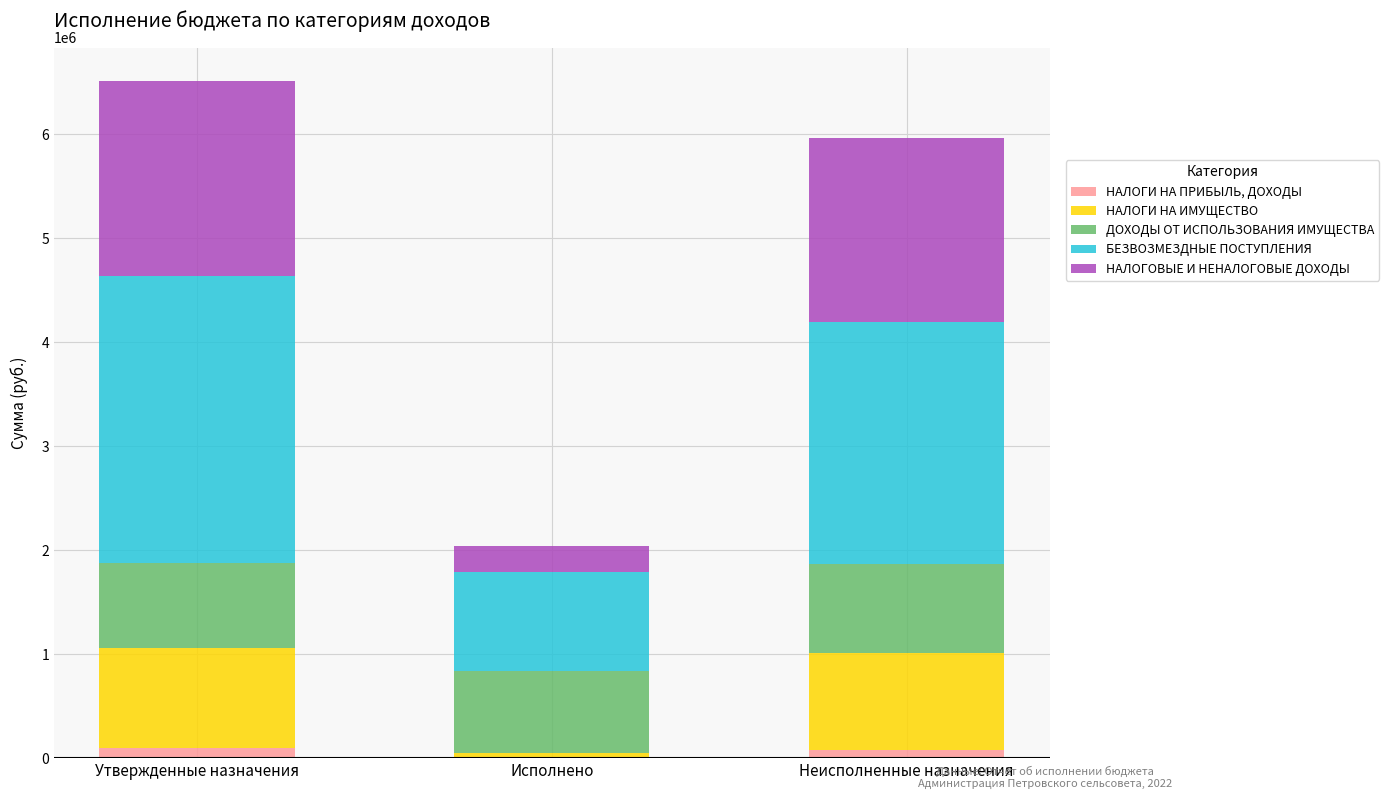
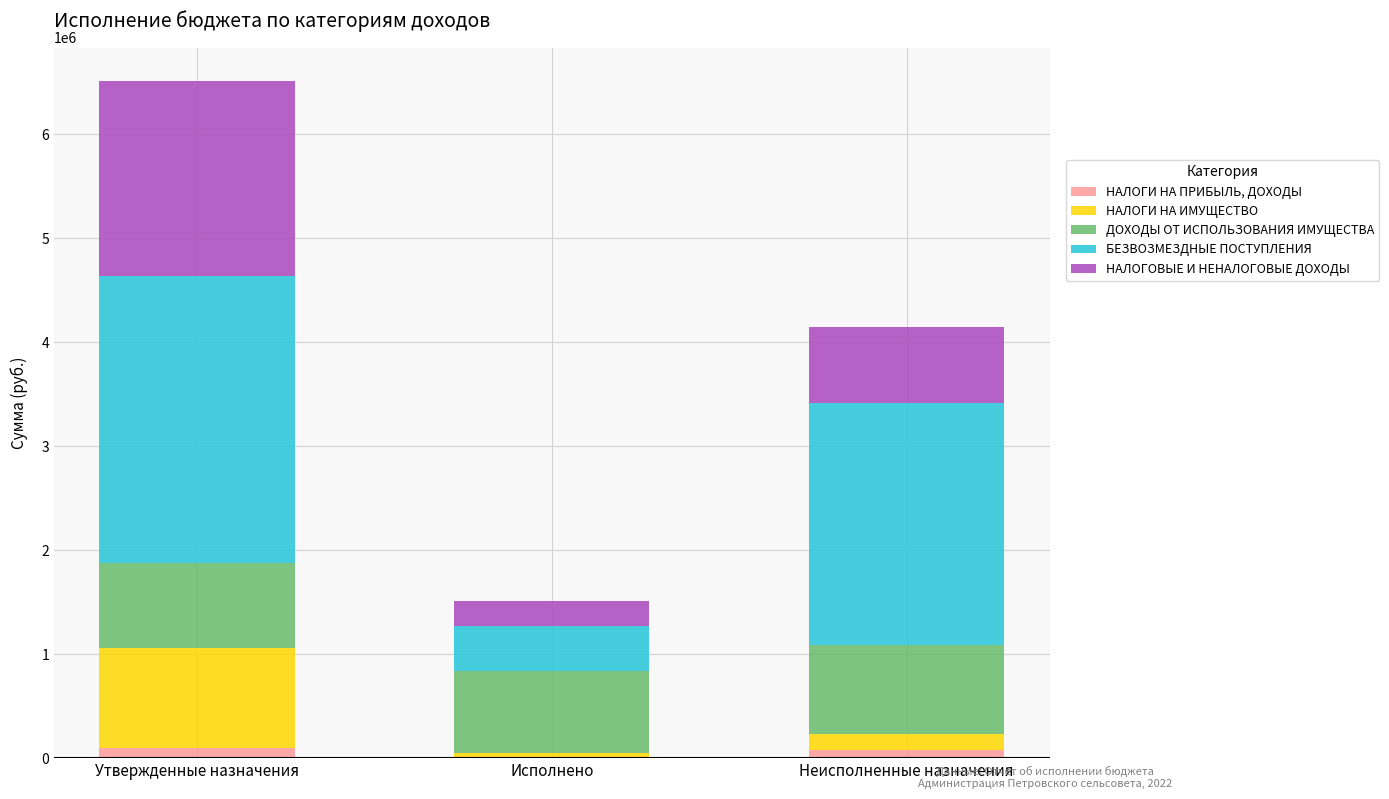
БЕЗВОЗМЕЗДНЫЕ ПОСТУПЛЕНИЯ, Исполнено: 960000 -> 440000
НАЛОГИ НА ИМУЩЕСТВО, Неисполненные назначения: 930000 -> 150000
НАЛОГОВЫЕ И НЕНАЛОГОВЫЕ ДОХОДЫ, Неисполненные назначения: 1770000 -> 730000
